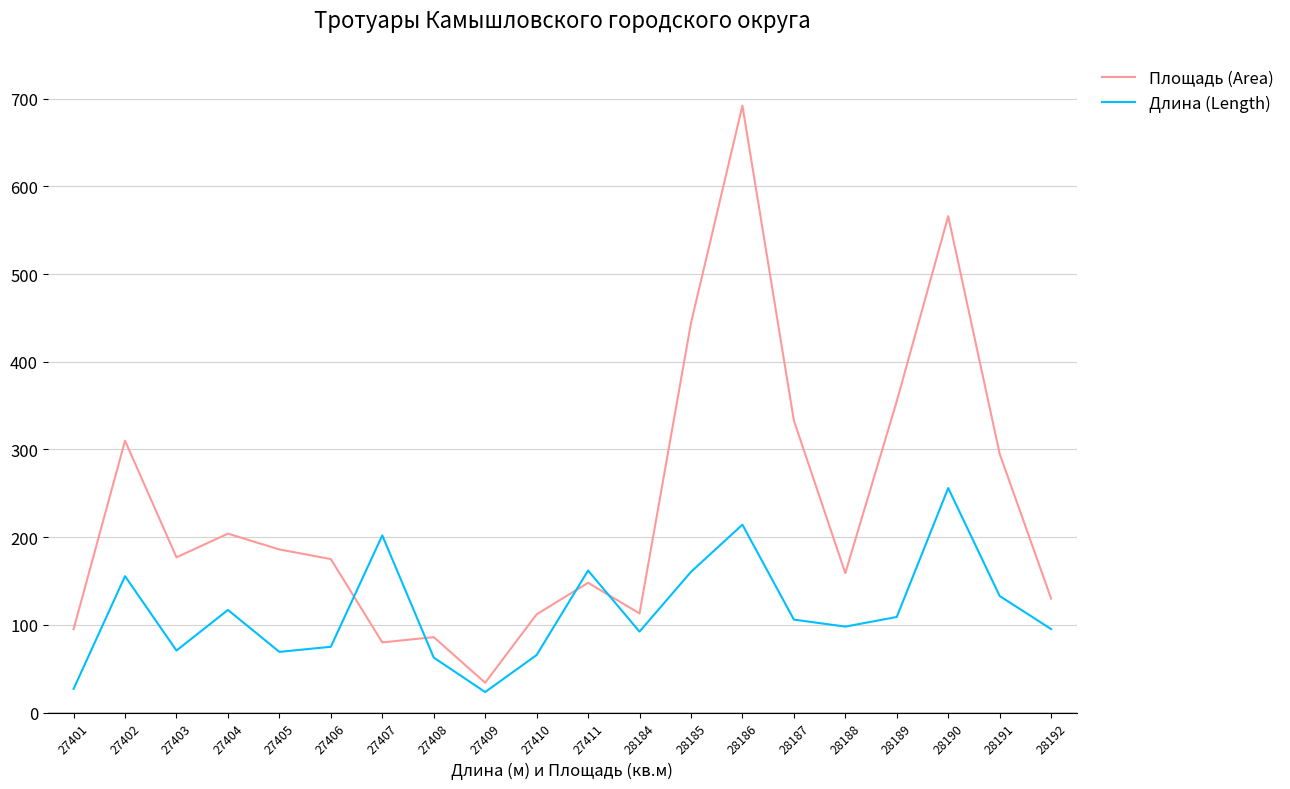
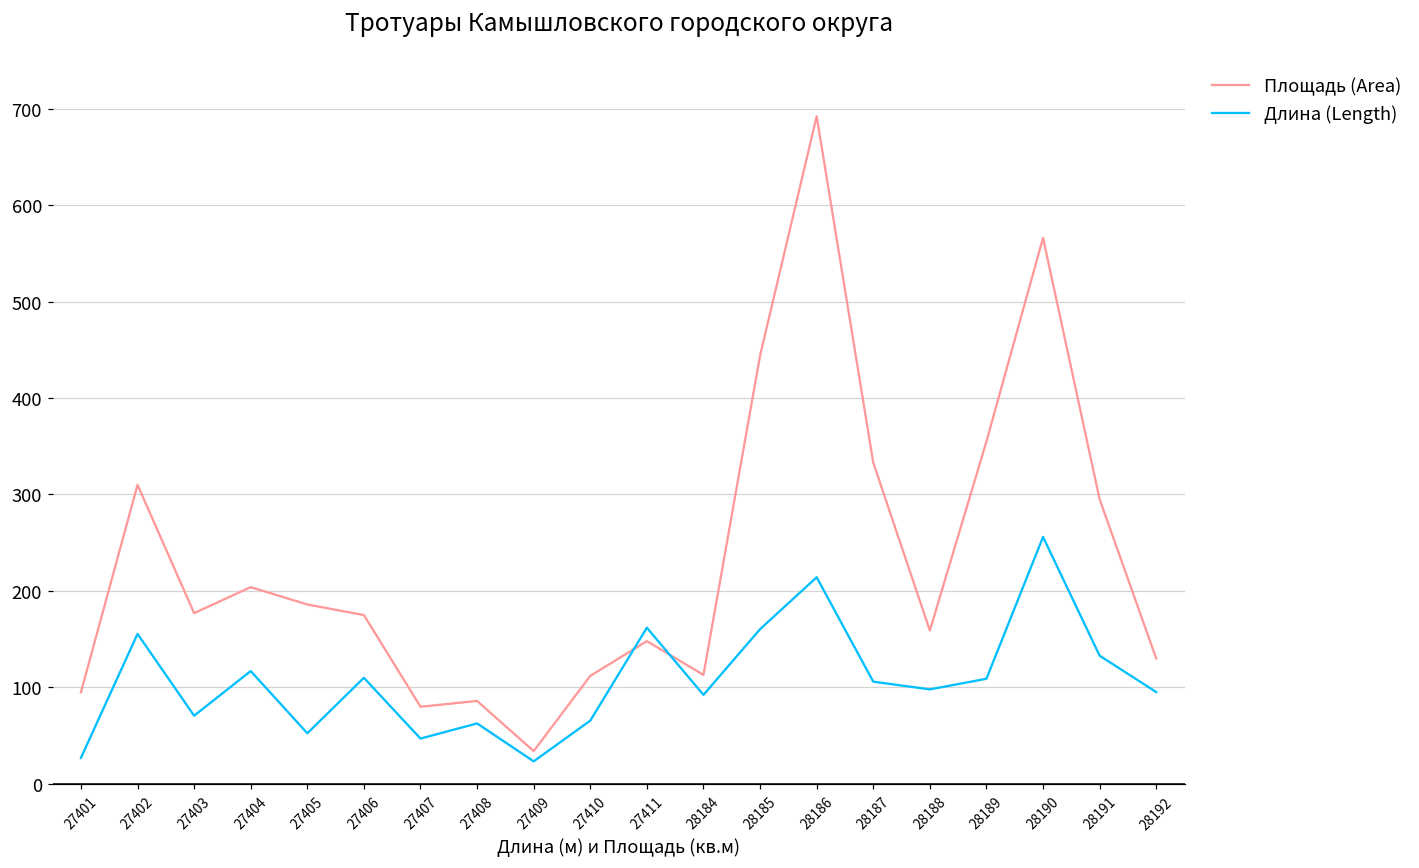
Длина (Length), 27405: 70 -> 50
Длина (Length), 27406: 80 -> 110
Длина (Length), 27407: 200 -> 50
